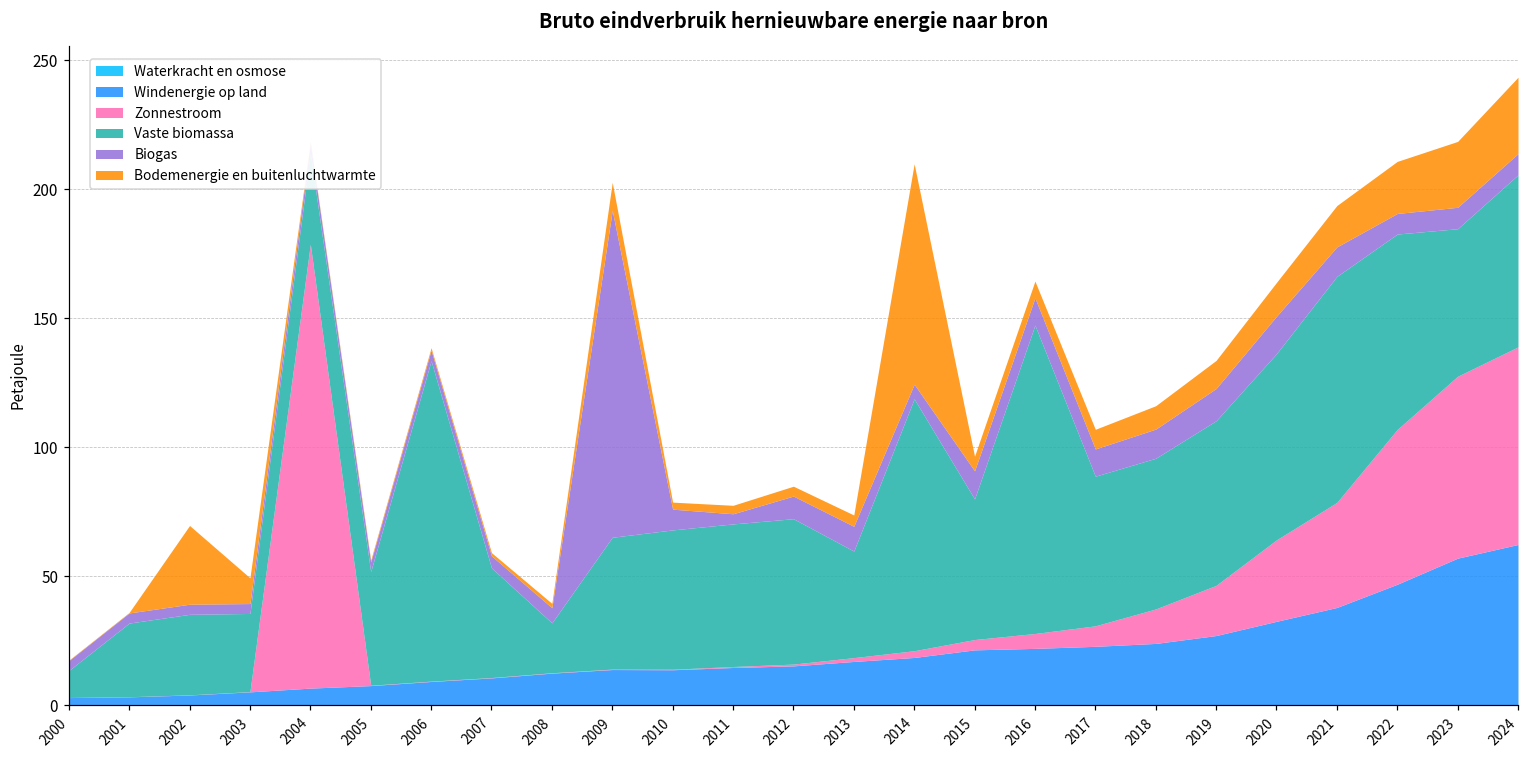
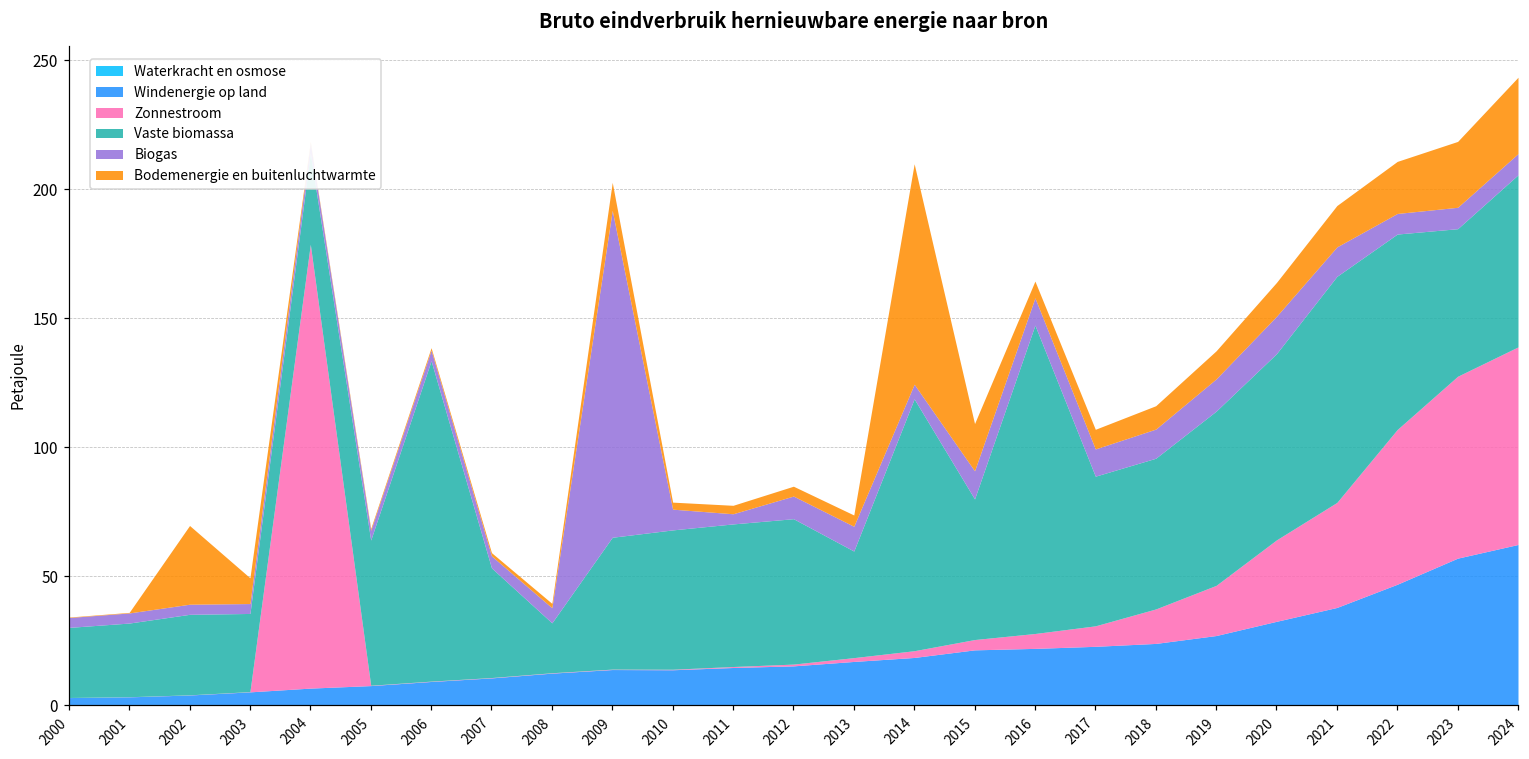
Vaste biomassa, 2000: 10 -> 27
Vaste biomassa, 2005: 44 -> 56
Bodemenergie en buitenluchtwarmte, 2015: 6 -> 18
Vaste biomassa, 2019: 64 -> 68
